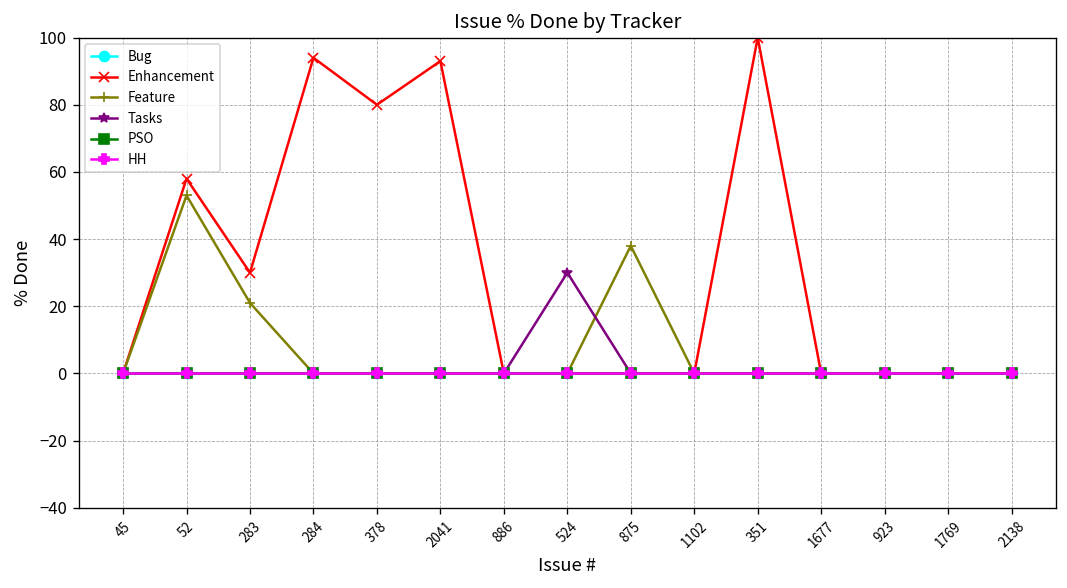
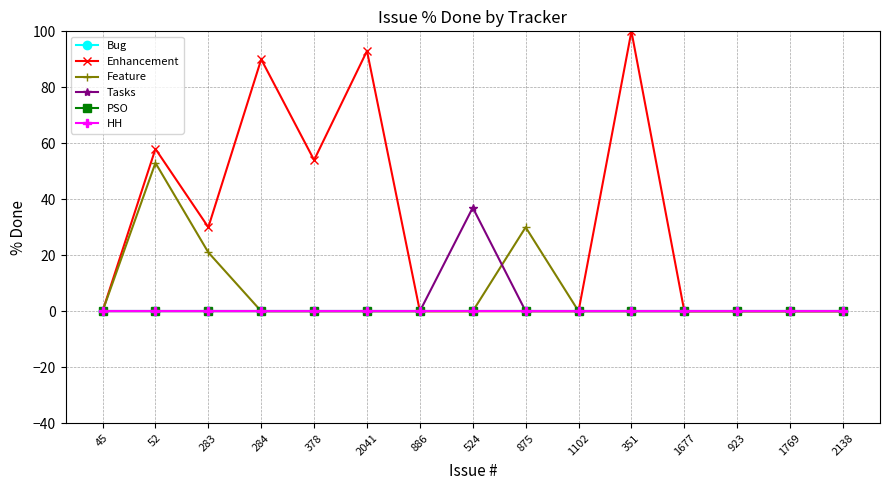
Enhancement, 284: 94 -> 90
Enhancement, 378: 80 -> 54
Tasks, 524: 30 -> 37
Feature, 875: 38 -> 30
